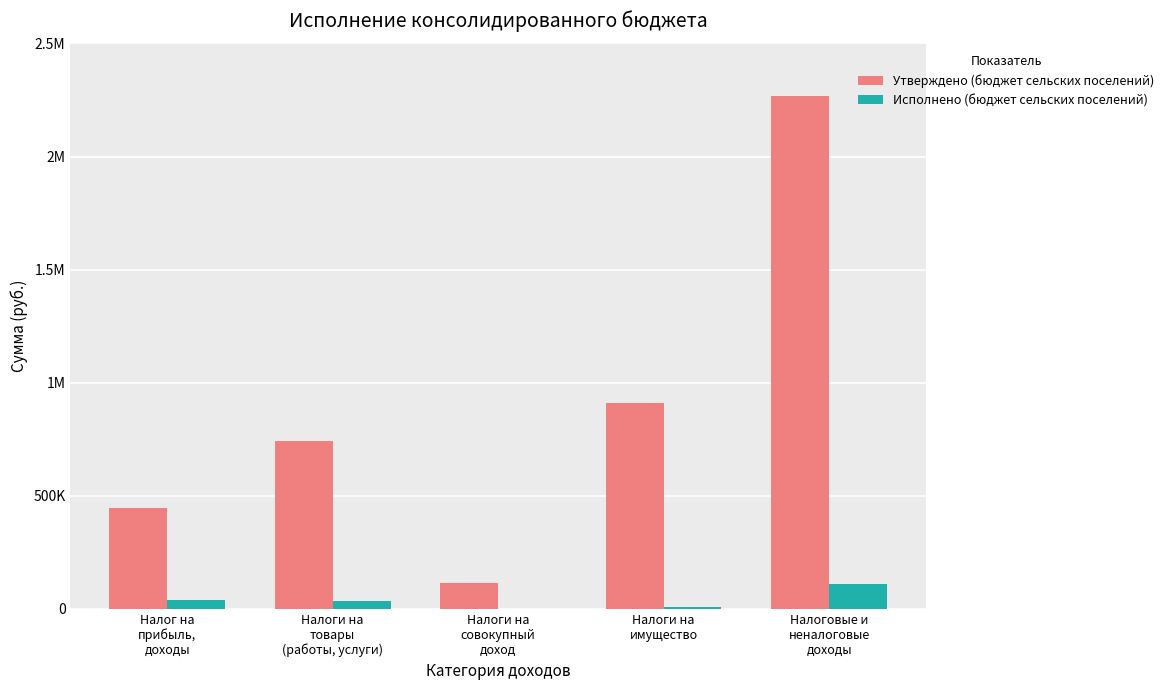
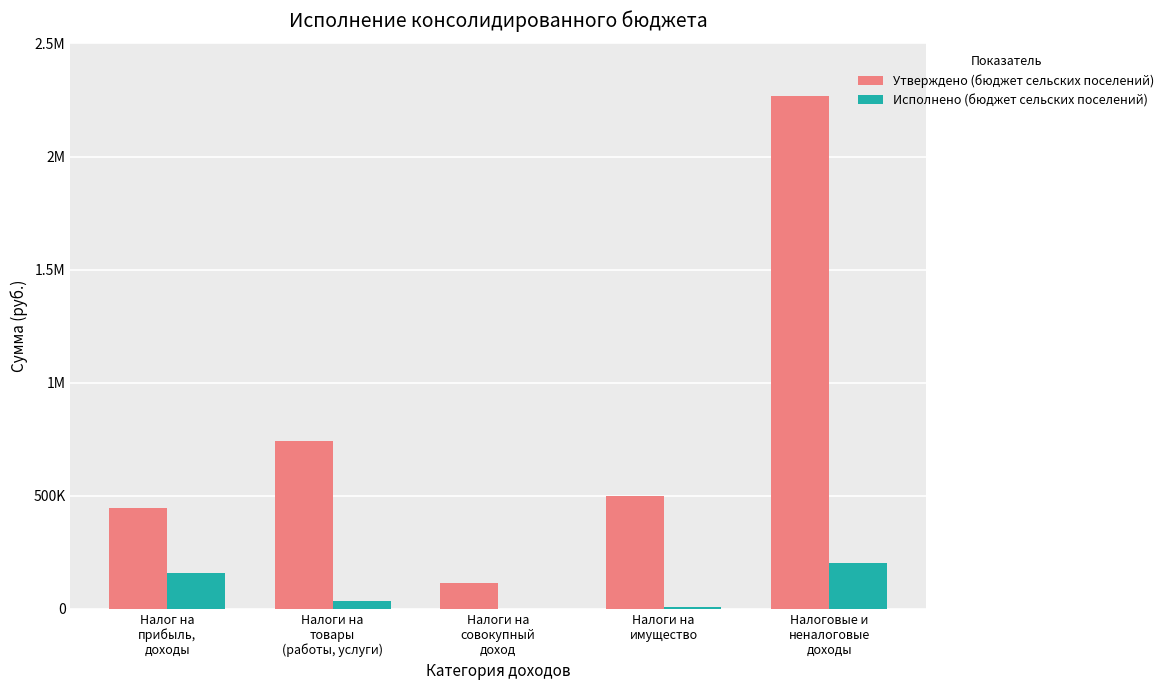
Исполнено (бюджет сельских поселений), Налог на прибыль, доходы: 40000 -> 160000
Утверждено (бюджет сельских поселений), Налоги на имущество: 910000 -> 500000
Исполнено (бюджет сельских поселений), Налоговые и неналоговые доходы: 110000 -> 200000
